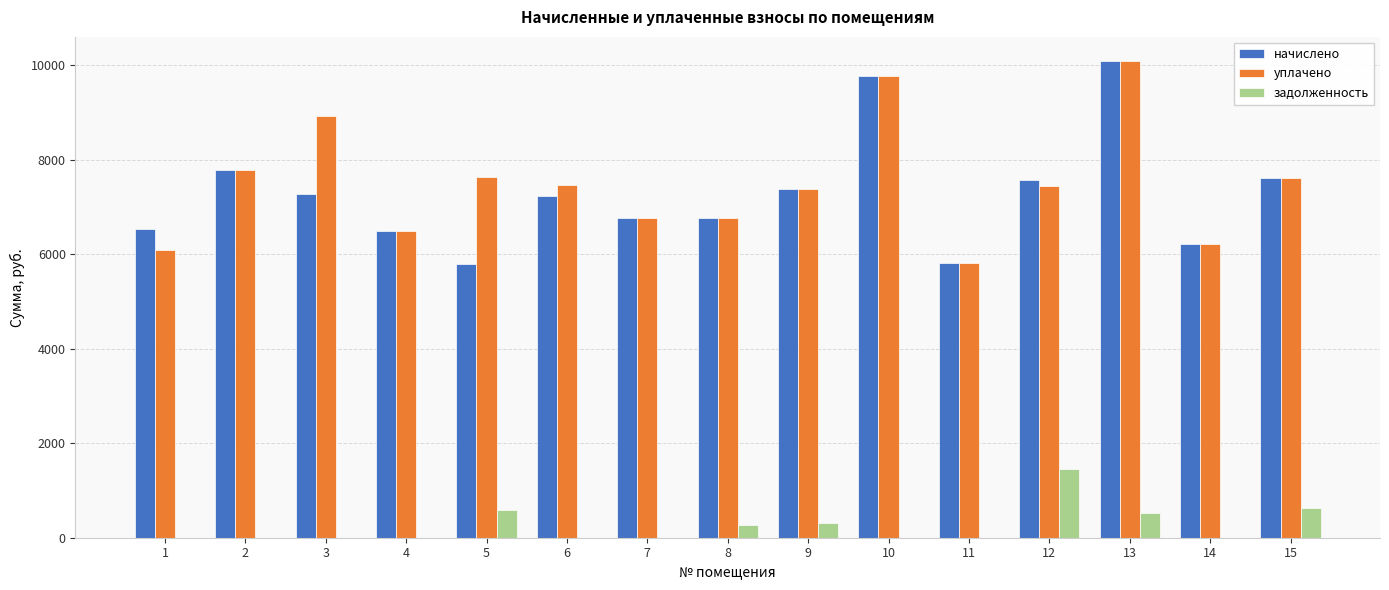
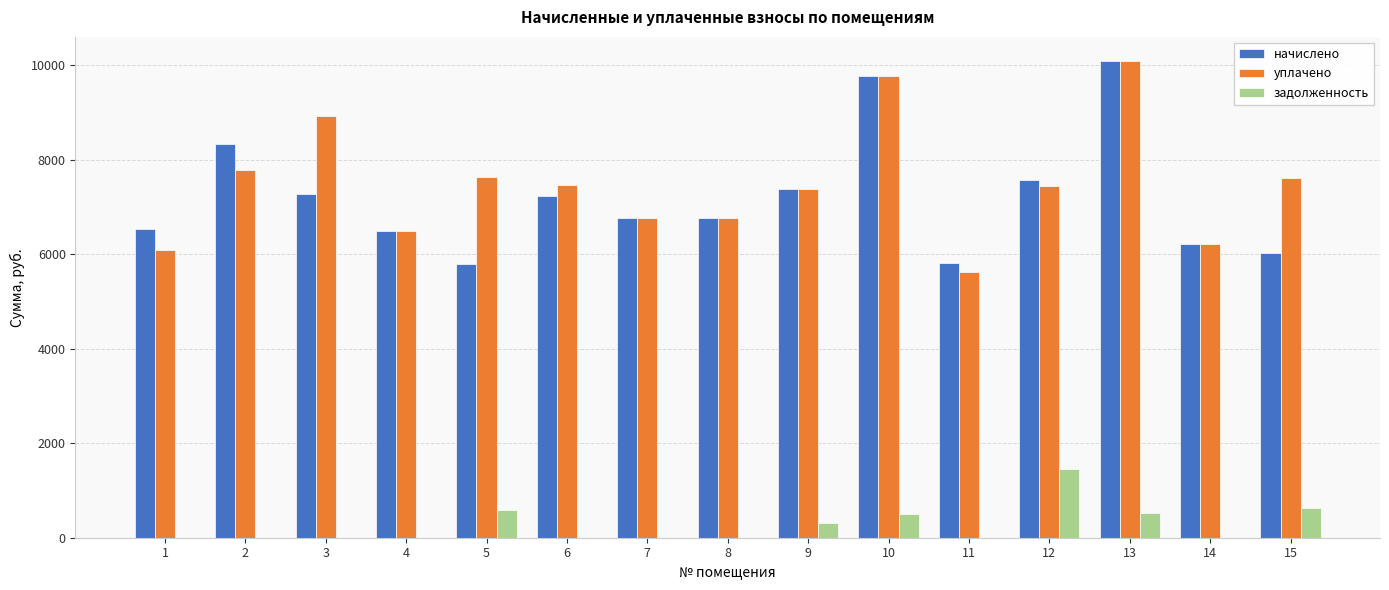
начислено, 2: 7800 -> 8300
задолженность, 8: 300 -> 0
задолженность, 10: 0 -> 500
уплачено, 11: 5800 -> 5600
начислено, 15: 7600 -> 6000
